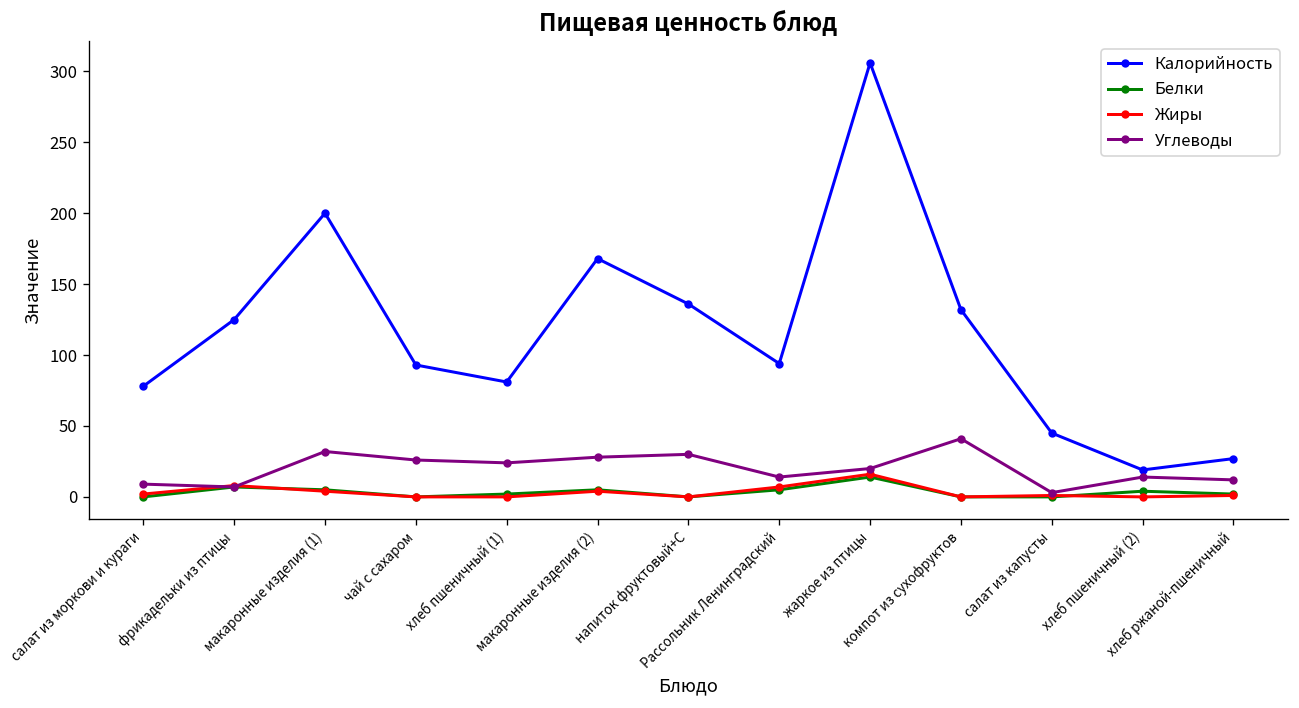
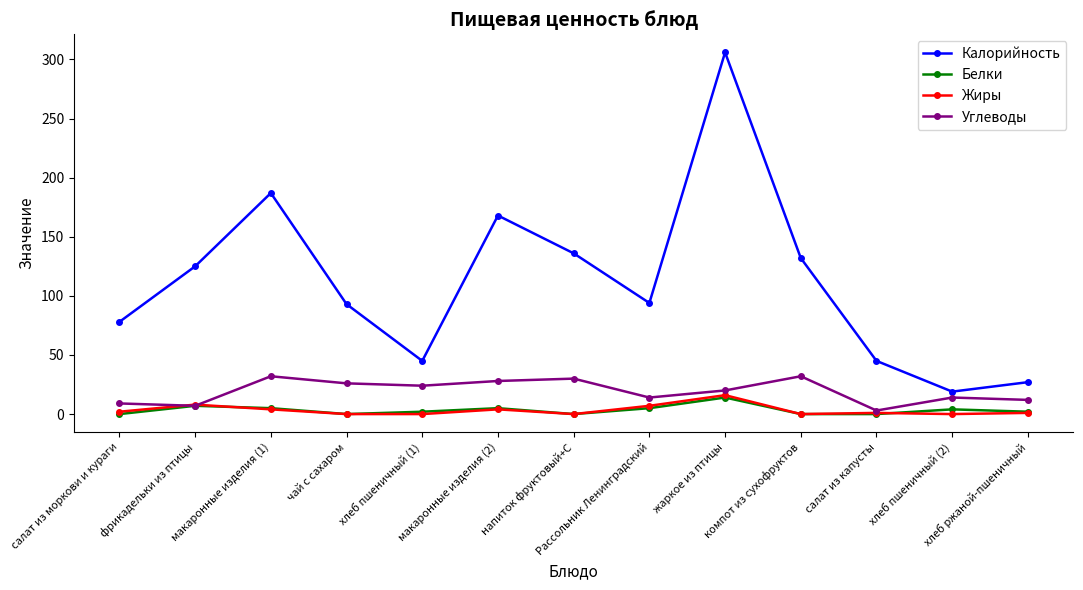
Калорийность, макаронные изделия (1): 200 -> 187
Калорийность, хлеб пшеничный (1): 81 -> 45
Углеводы, компот из сухофруктов: 41 -> 32
